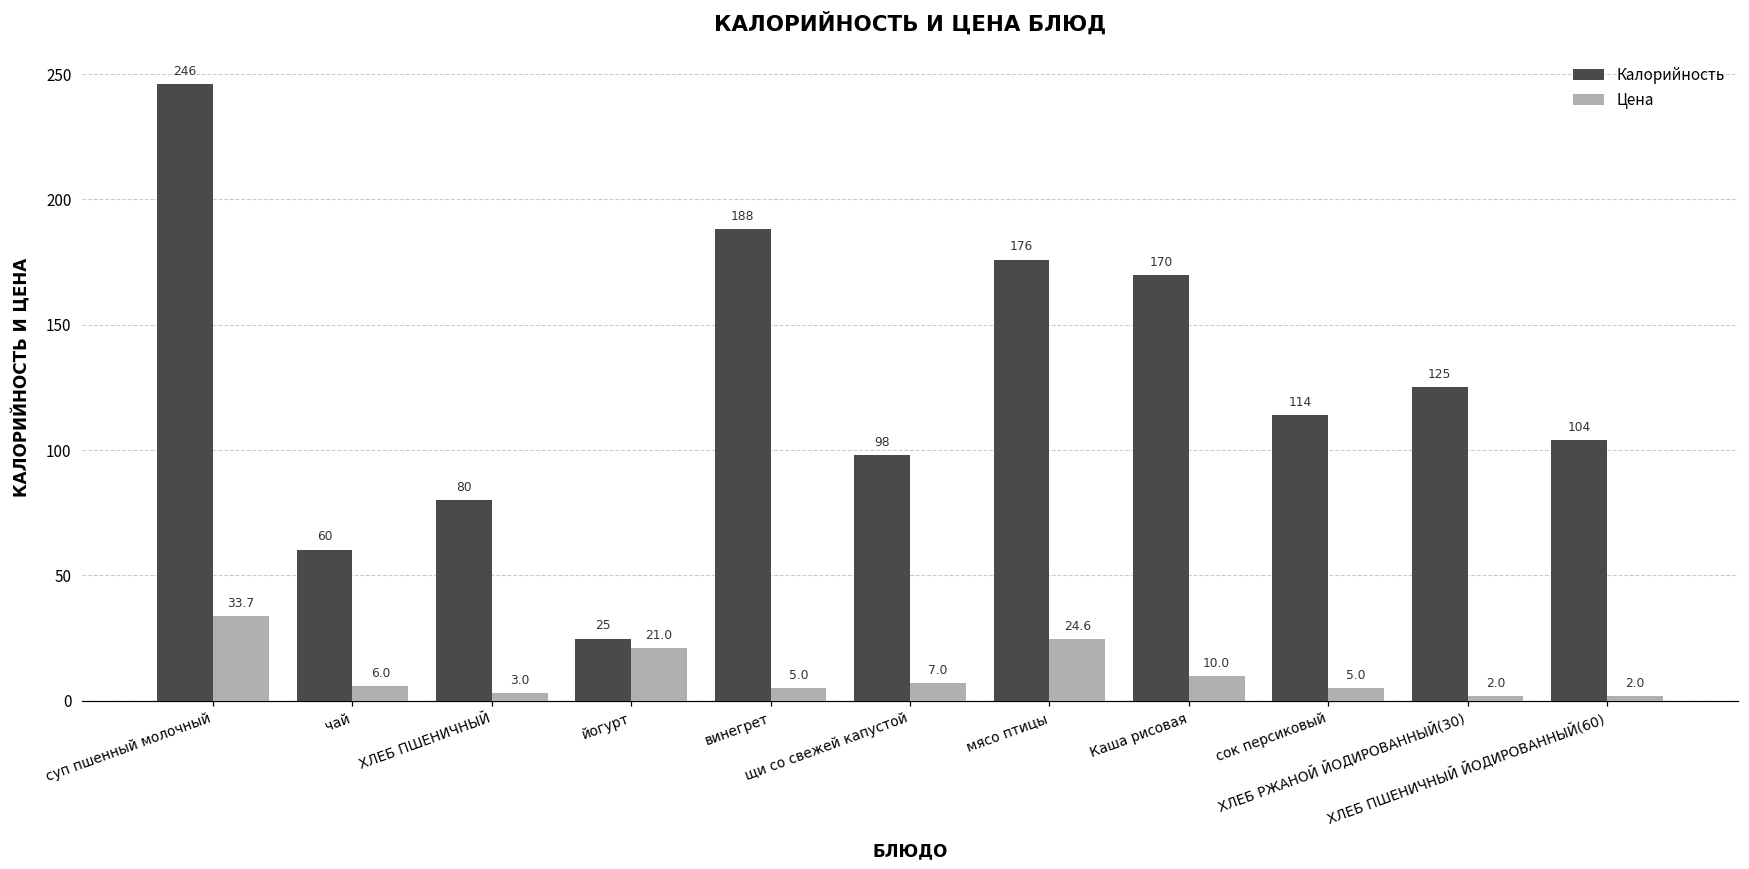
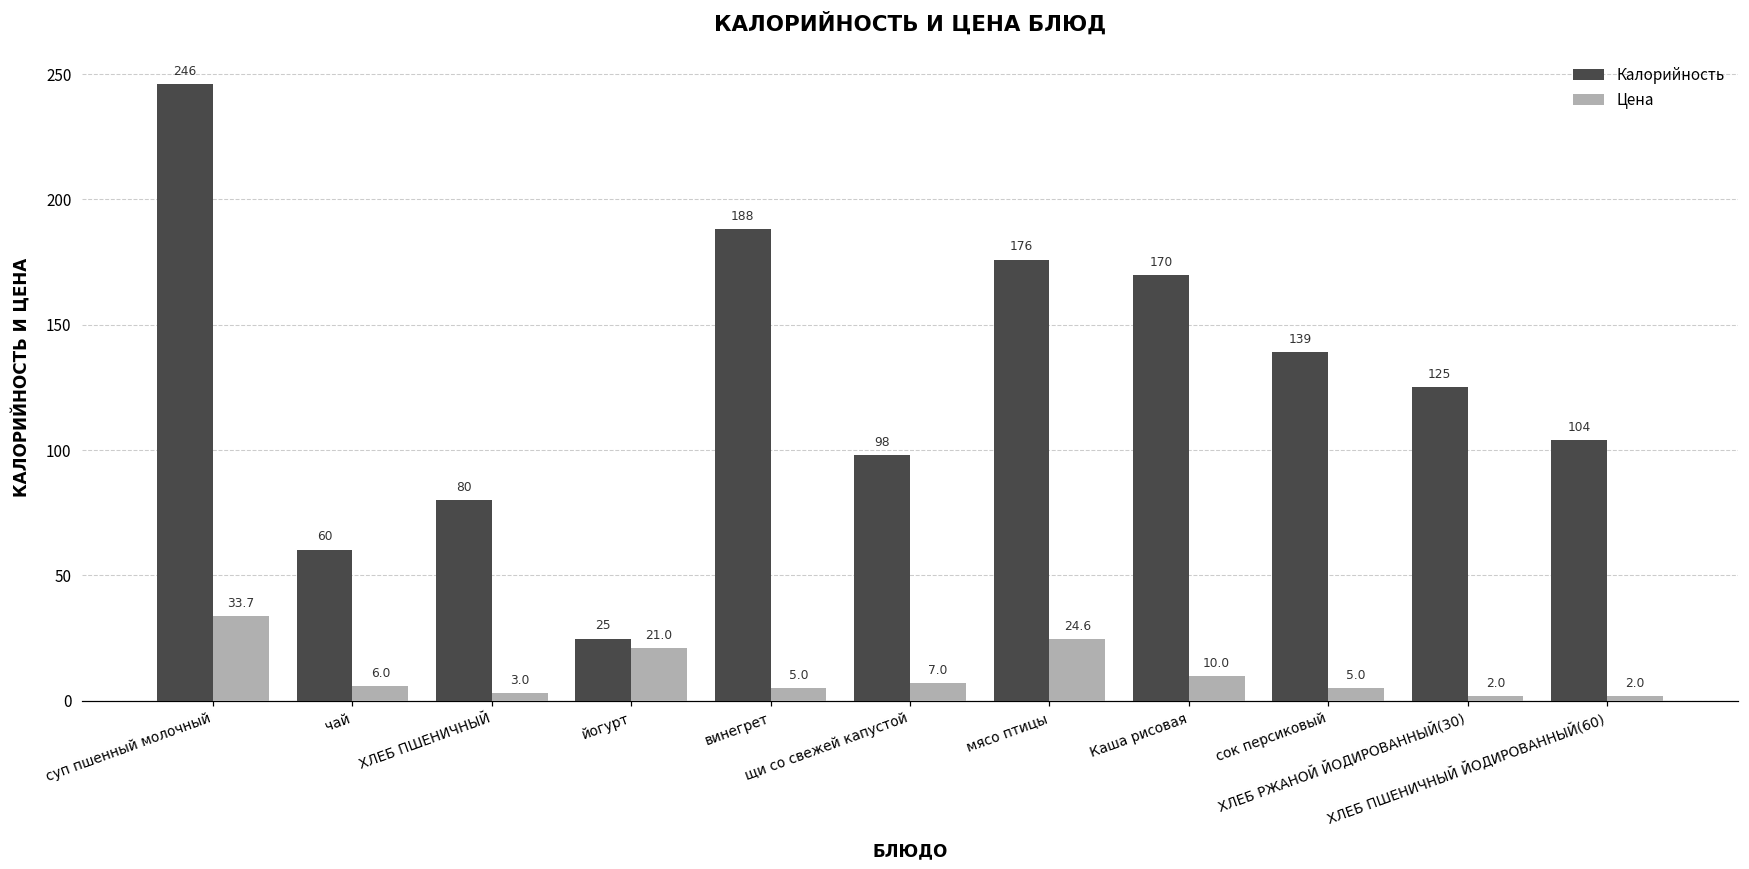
Калорийность, сок персиковый: 114 -> 139
